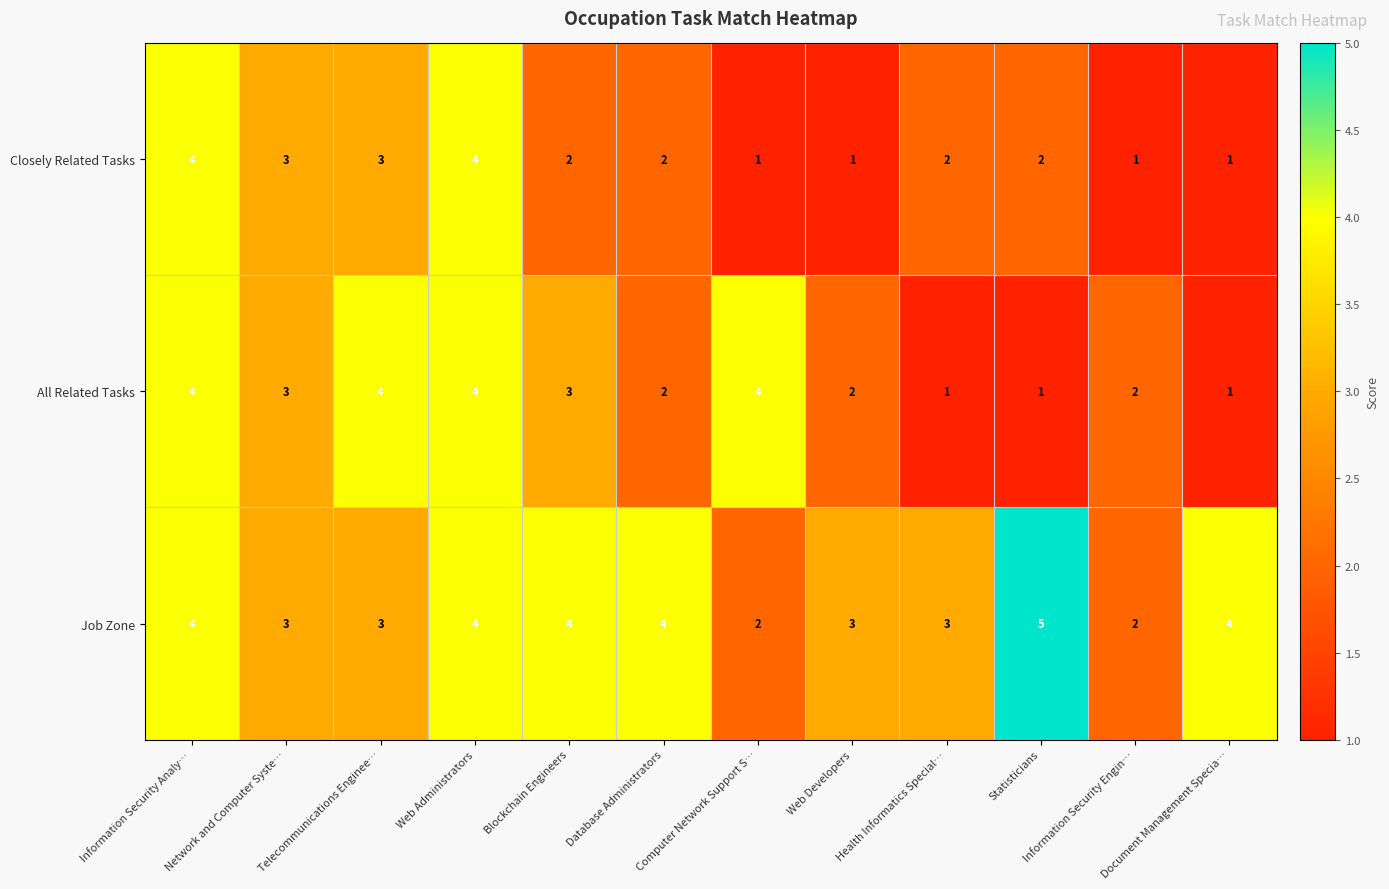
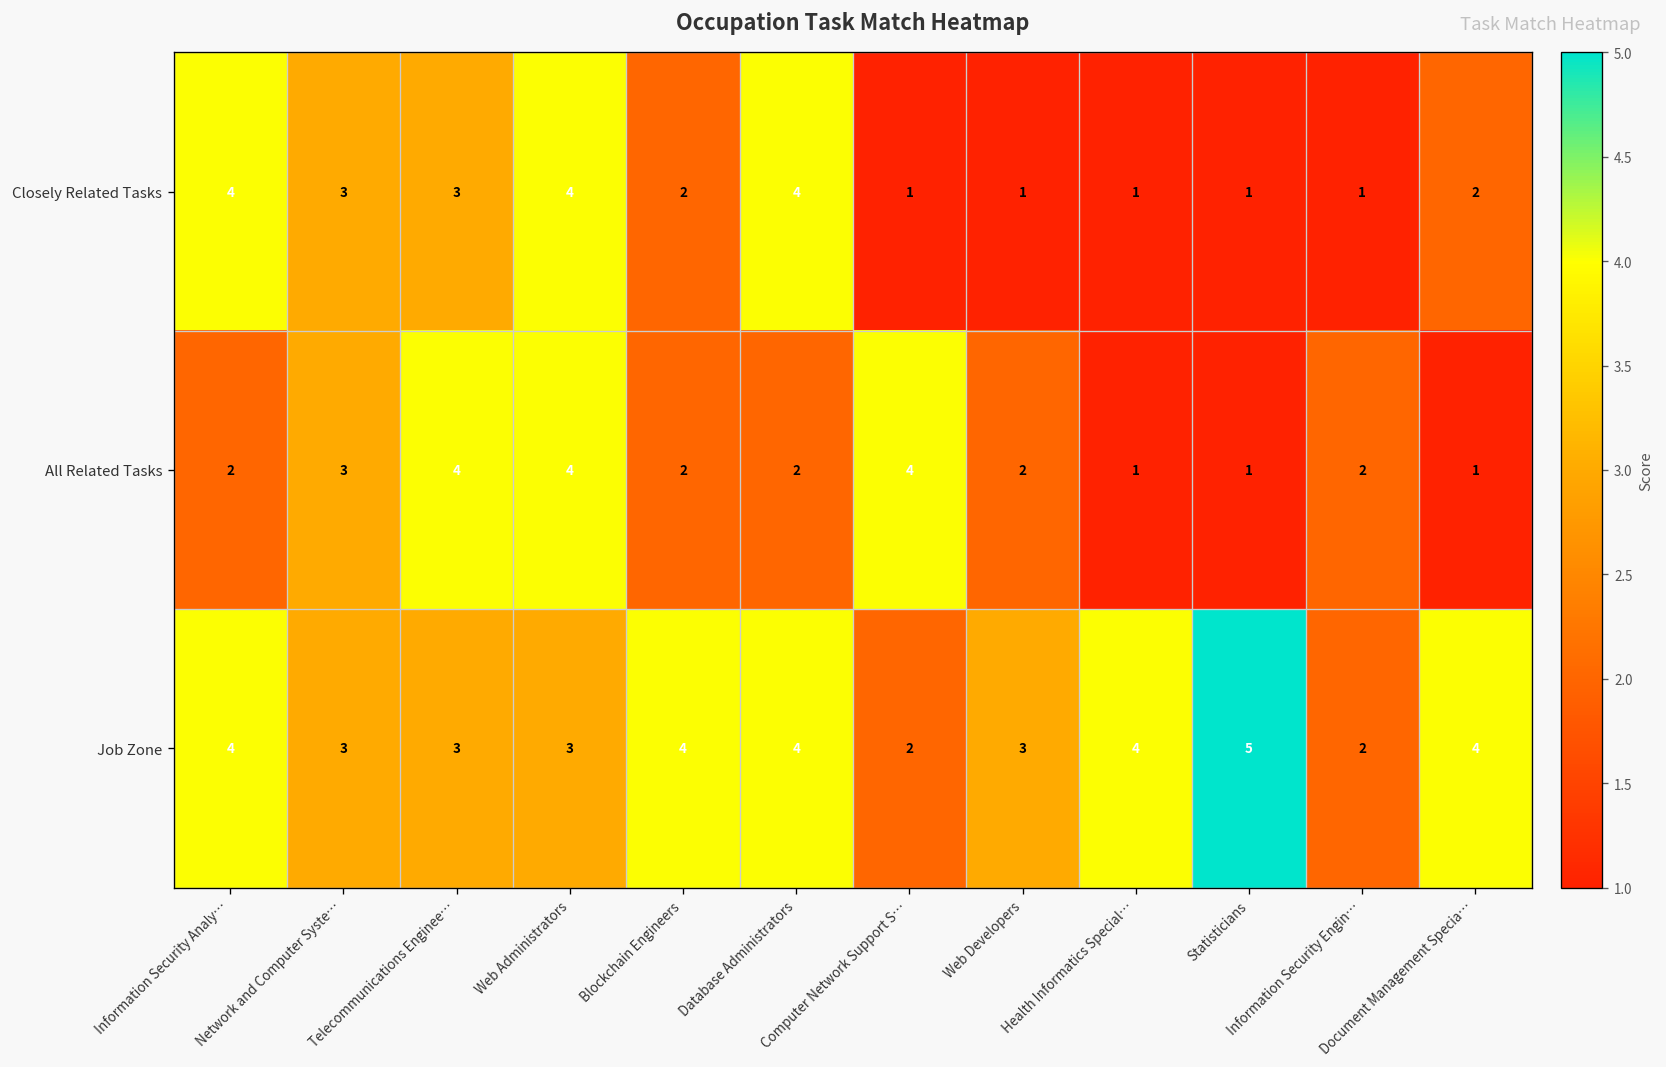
Closely Related Tasks, Database Administrators: 2 -> 4
Closely Related Tasks, Health Informatics Special…: 2 -> 1
Closely Related Tasks, Statisticians: 2 -> 1
Closely Related Tasks, Document Management Specia…: 1 -> 2
All Related Tasks, Information Security Analy…: 4 -> 2
All Related Tasks, Blockchain Engineers: 3 -> 2
Job Zone, Web Administrators: 4 -> 3
Job Zone, Health Informatics Special…: 3 -> 4
